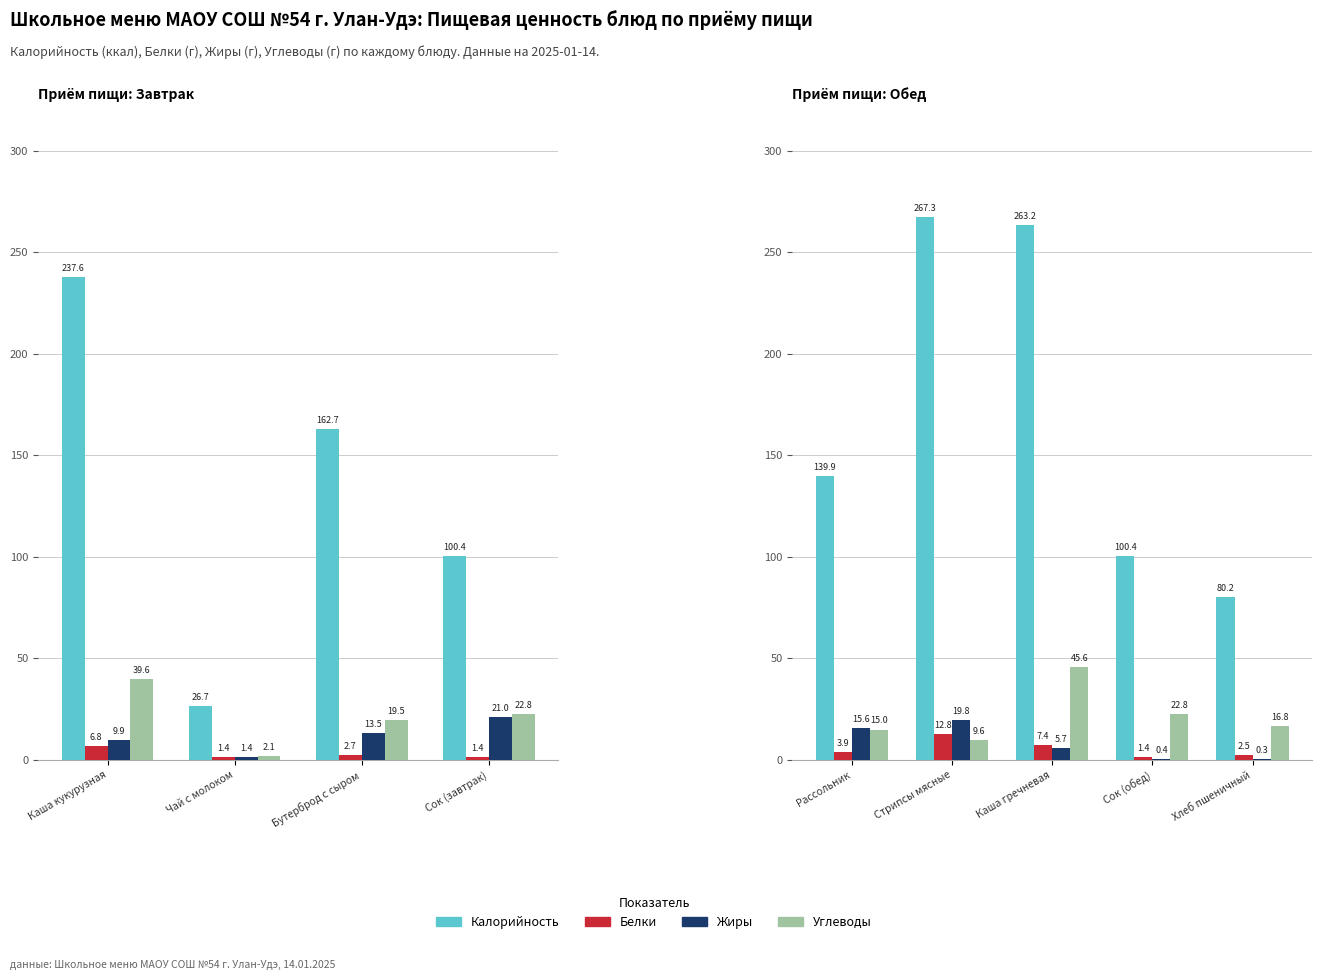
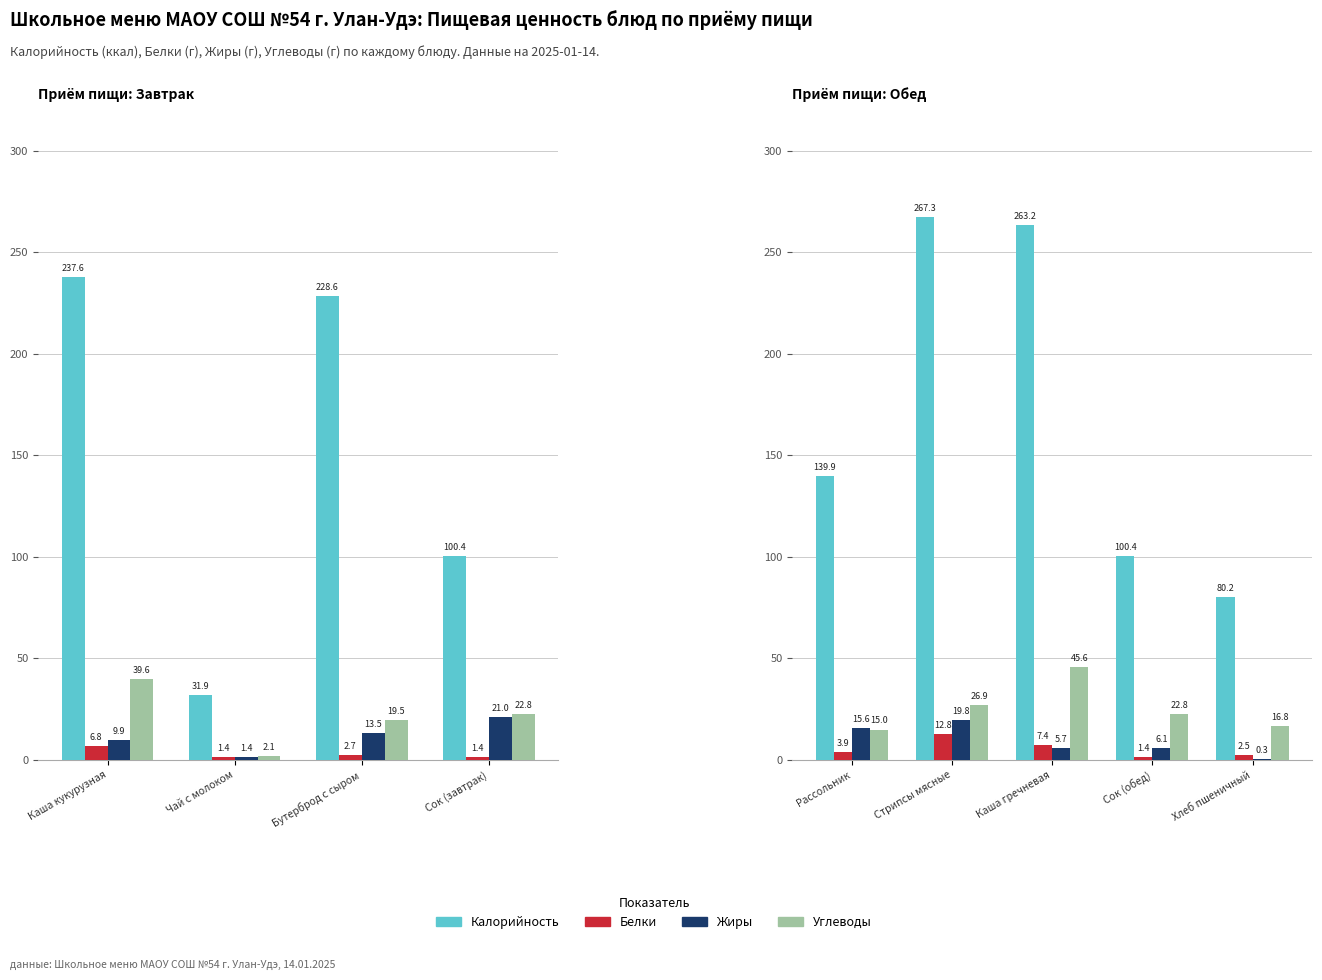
Приём пищи: Завтрак, Калорийность, Чай с молоком: 26.7 -> 31.9
Приём пищи: Завтрак, Калорийность, Бутерброд с сыром: 162.7 -> 228.6
Приём пищи: Обед, Углеводы, Стрипсы мясные: 9.6 -> 26.9
Приём пищи: Обед, Жиры, Сок (обед): 0.4 -> 6.1
